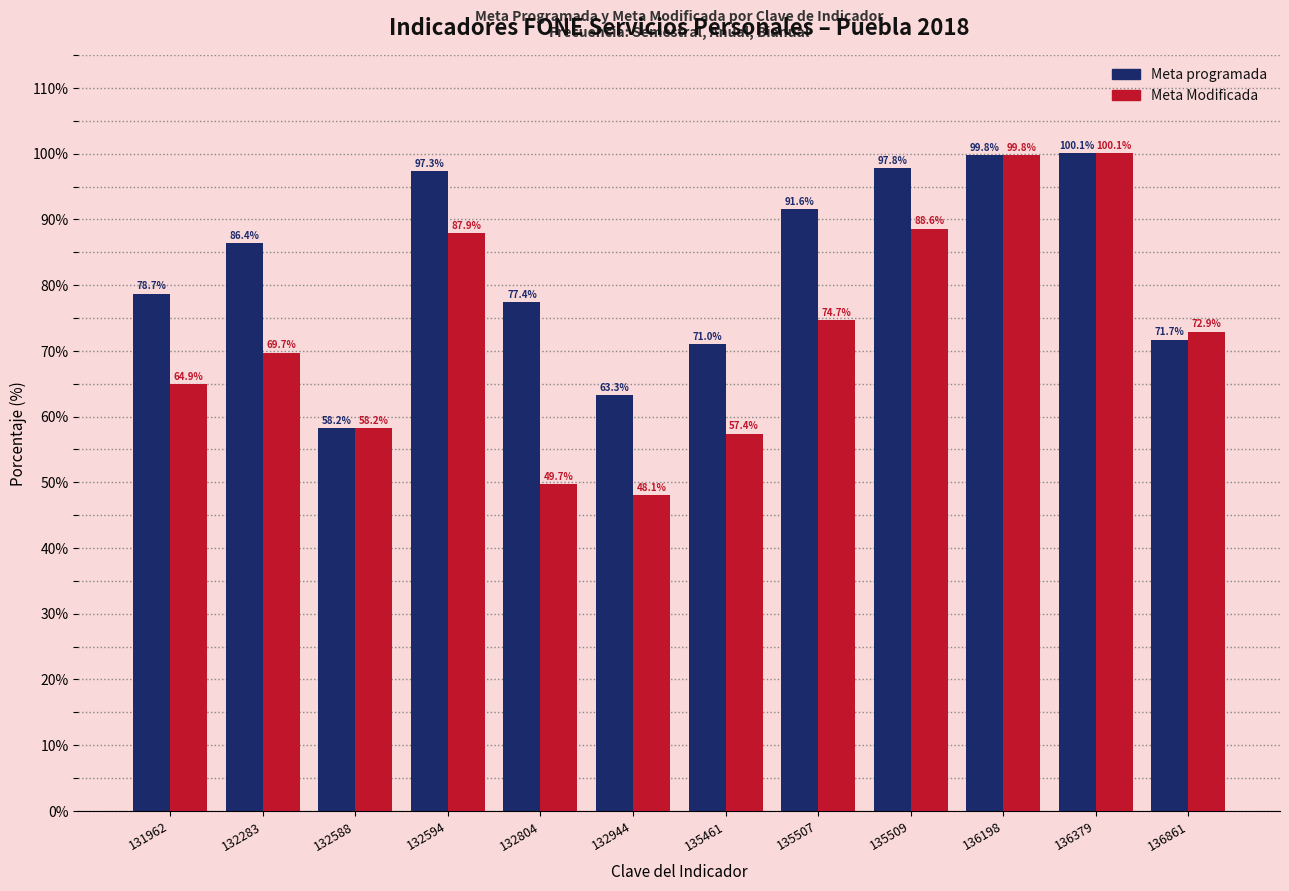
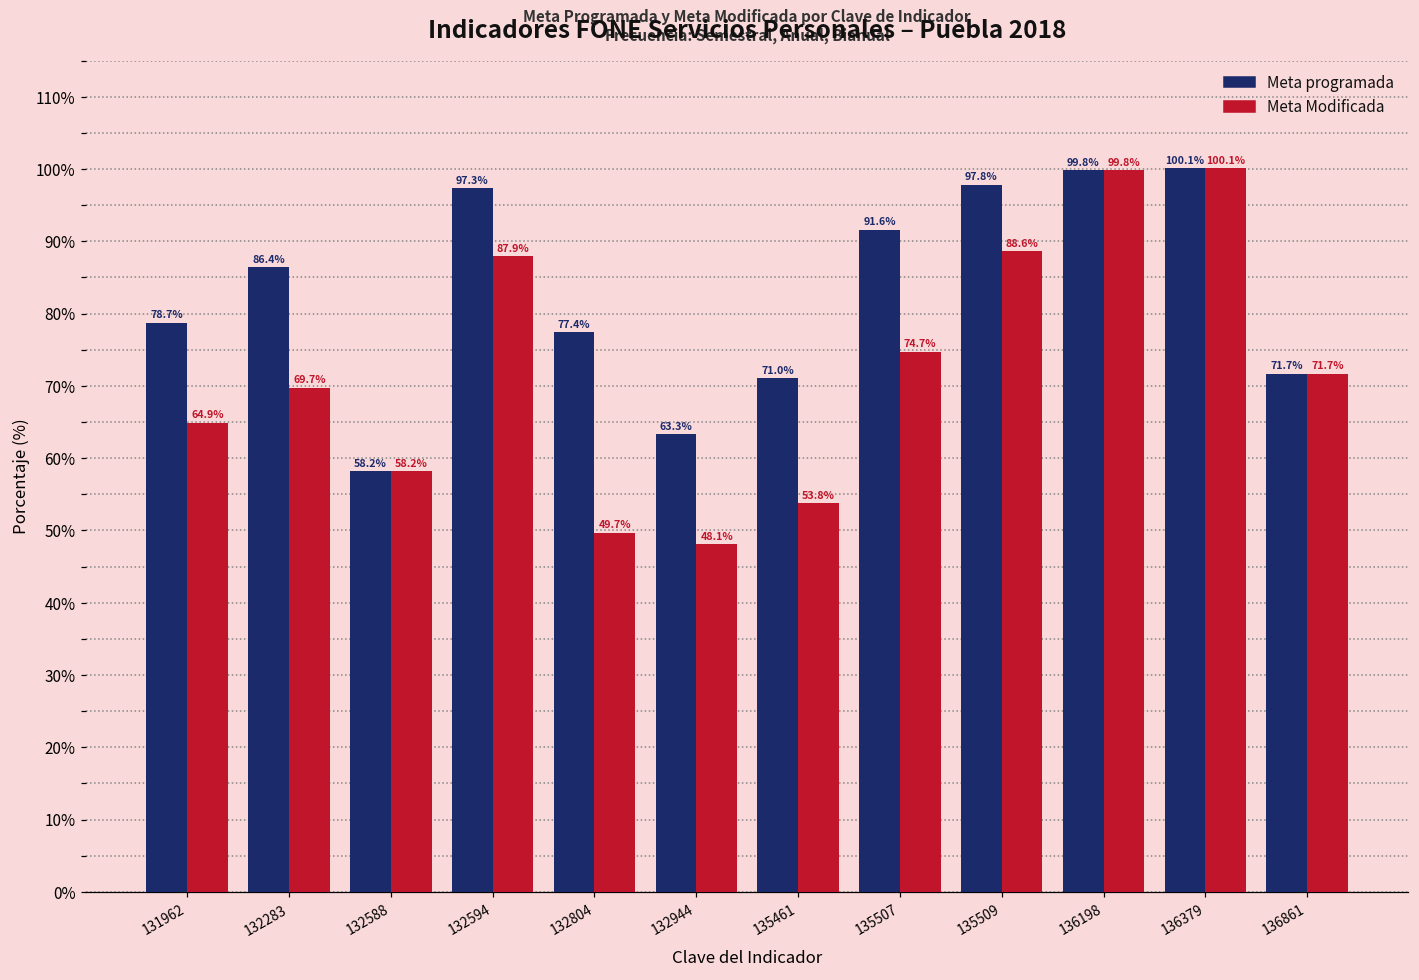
Meta Modificada, 135461: 57.4% -> 53.8%
Meta Modificada, 136861: 72.9% -> 71.7%
